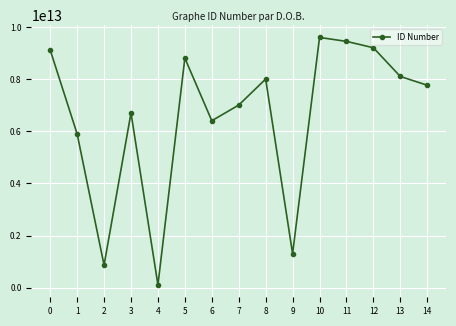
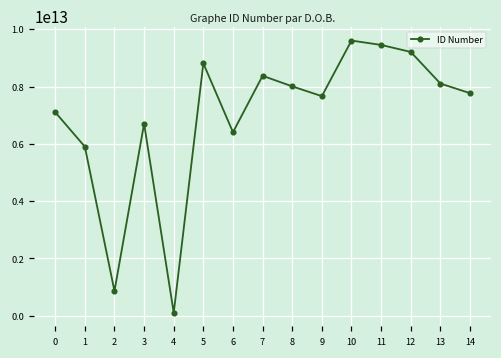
0: 9100000000000 -> 7100000000000
7: 7000000000000 -> 8400000000000
9: 1300000000000 -> 7700000000000
